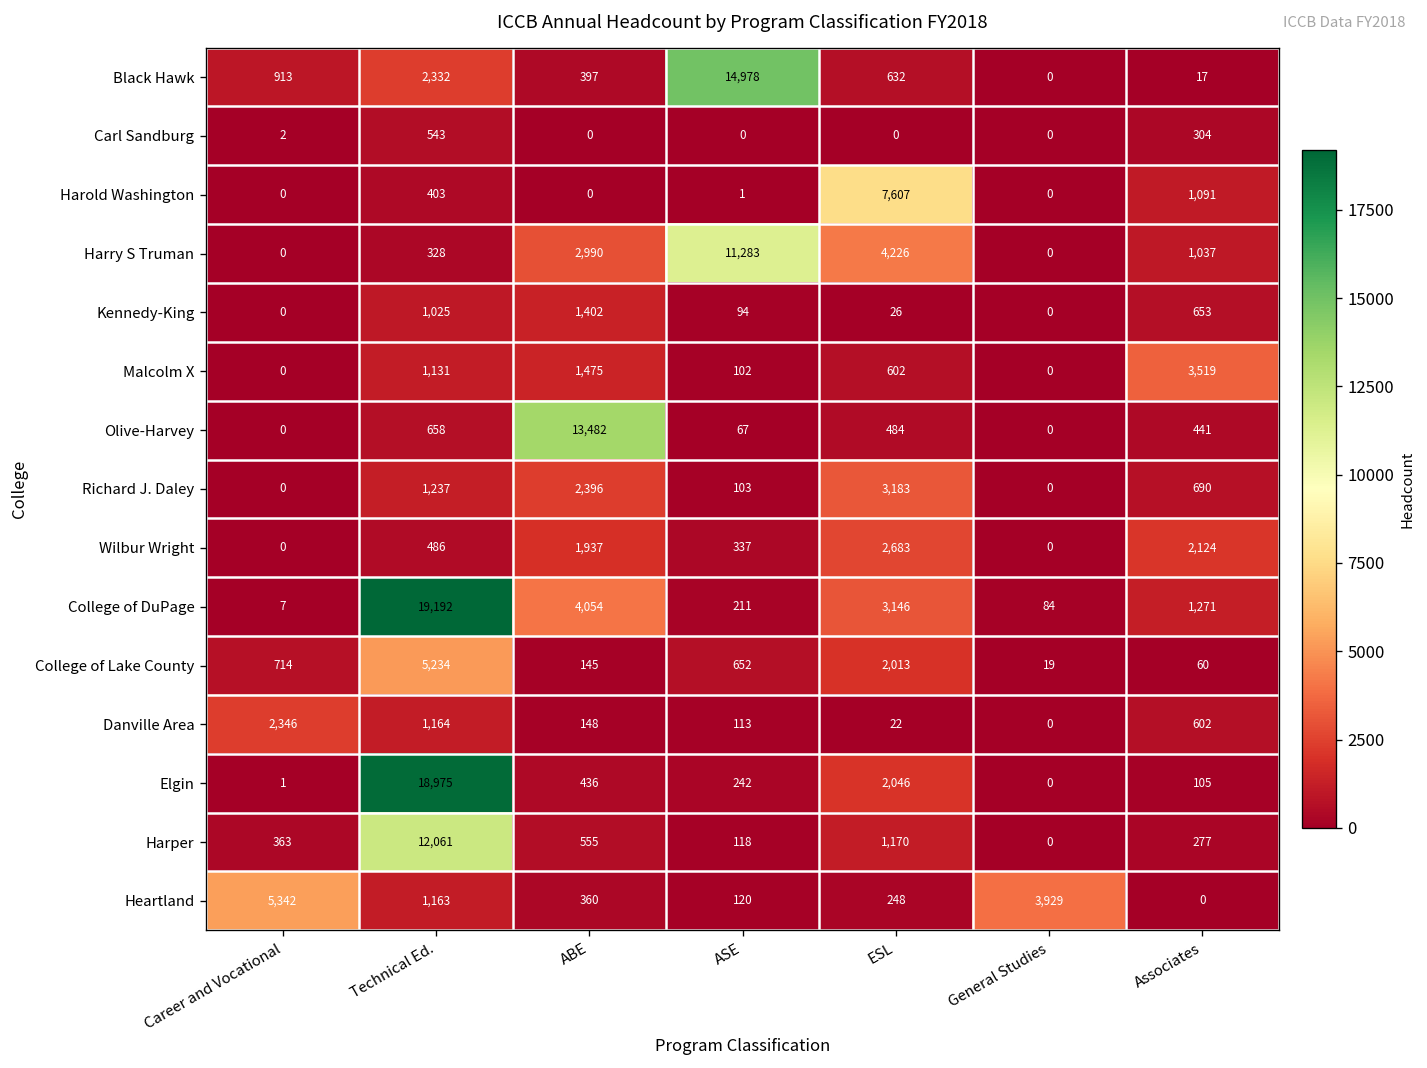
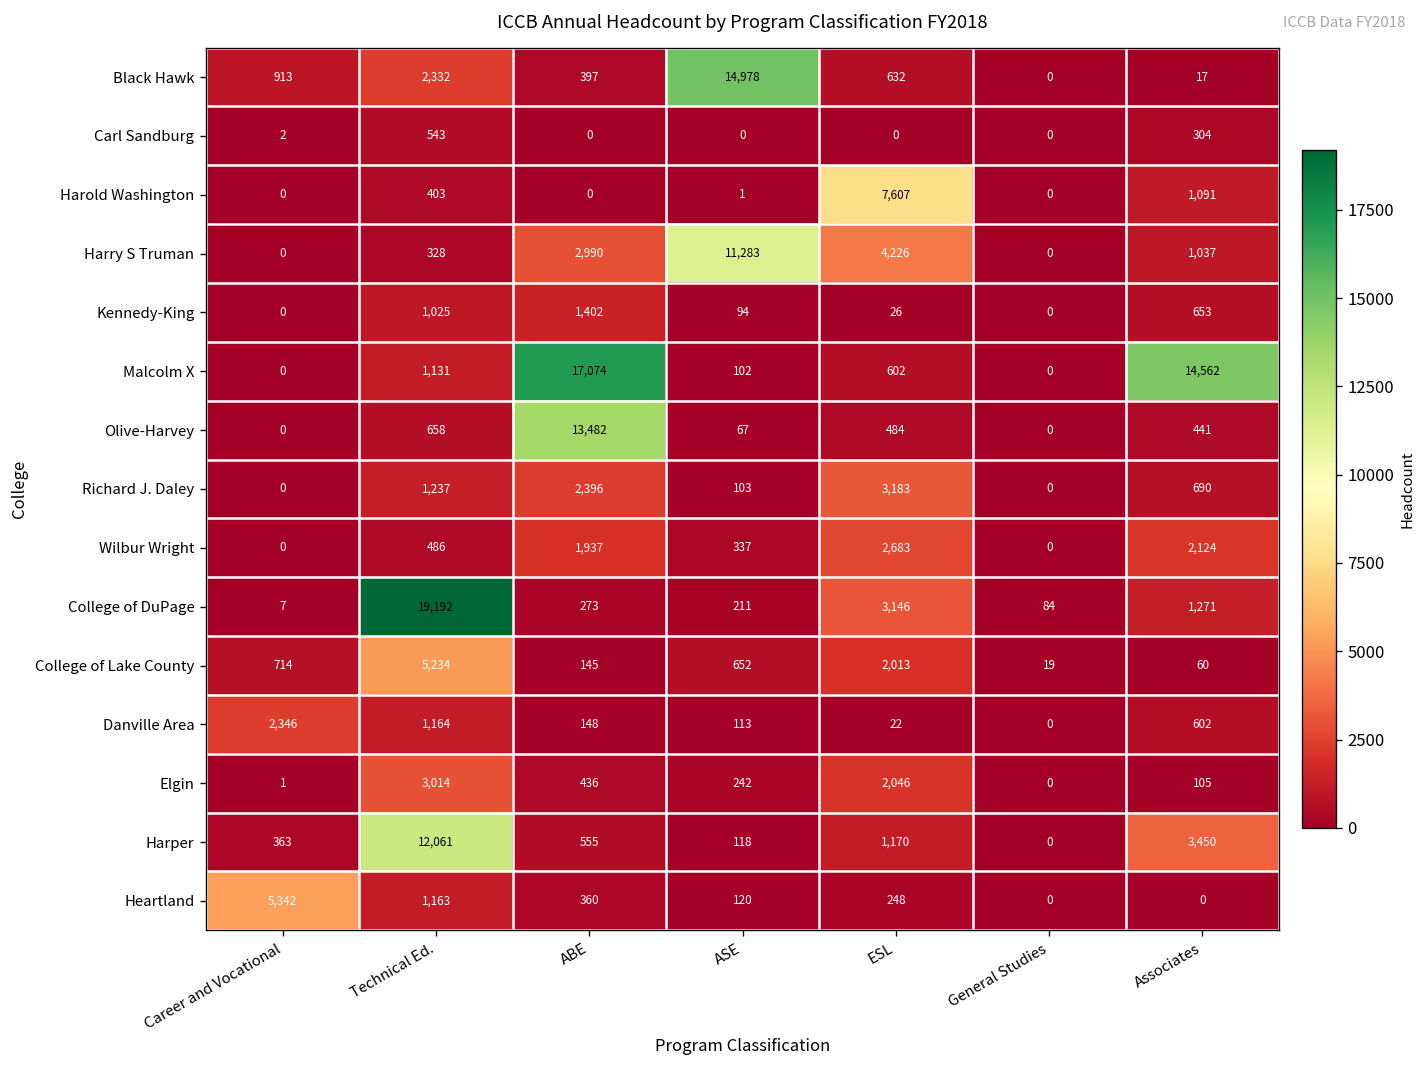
Malcolm X, ABE: 1,475 -> 17,074
Malcolm X, Associates: 3,519 -> 14,562
College of DuPage, ABE: 4,054 -> 273
Elgin, Technical Ed.: 18,975 -> 3,014
Harper, Associates: 277 -> 3,450
Heartland, General Studies: 3,929 -> 0
